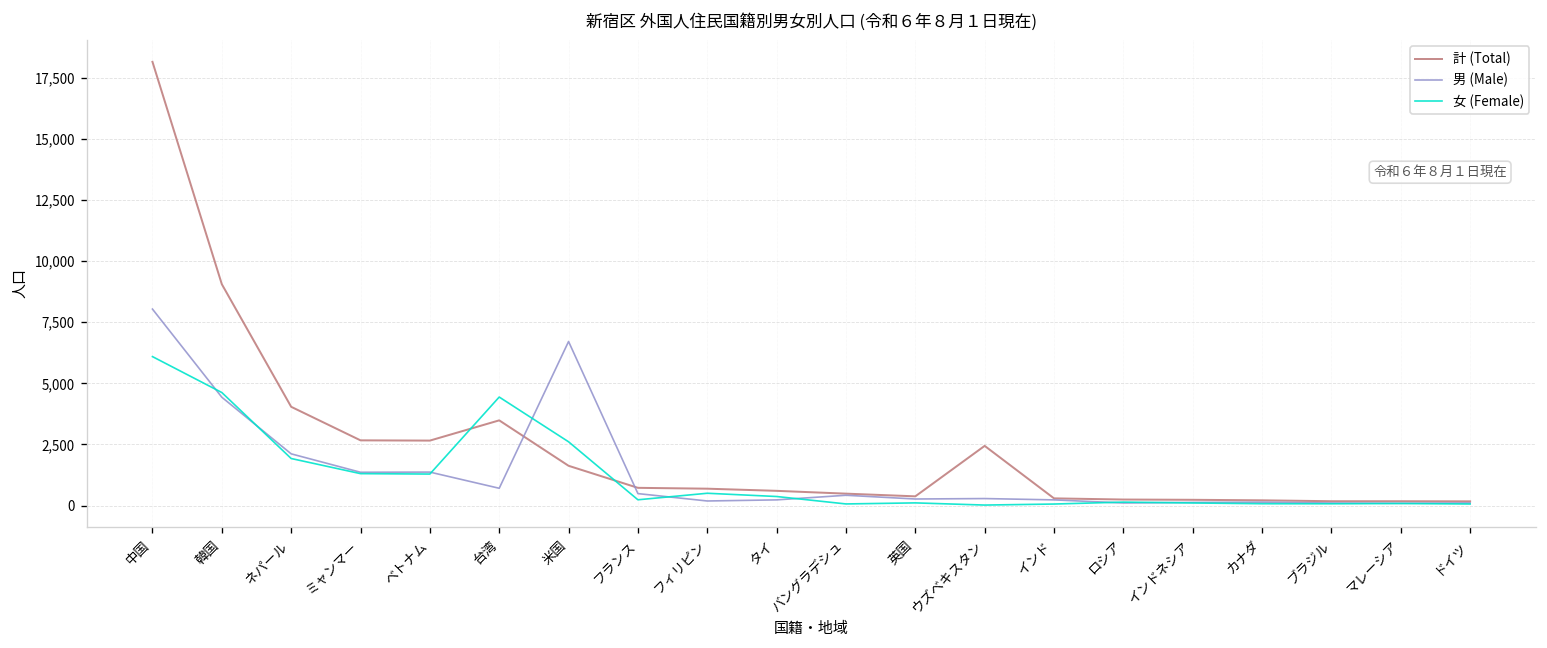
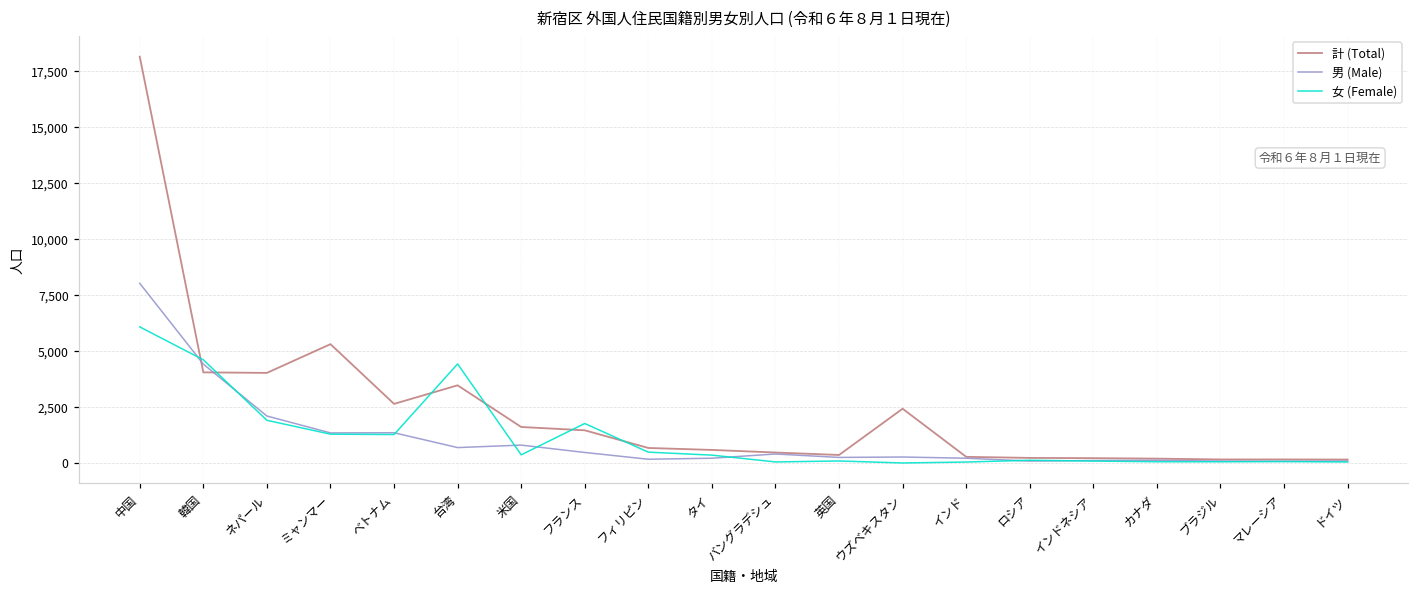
計 (Total), 韓国: 9,100 -> 4,100
計 (Total), ミャンマー: 2,700 -> 5,300
男 (Male), 米国: 6,700 -> 800
女 (Female), 米国: 2,600 -> 400
計 (Total), フランス: 700 -> 1,500
女 (Female), フランス: 200 -> 1,800
